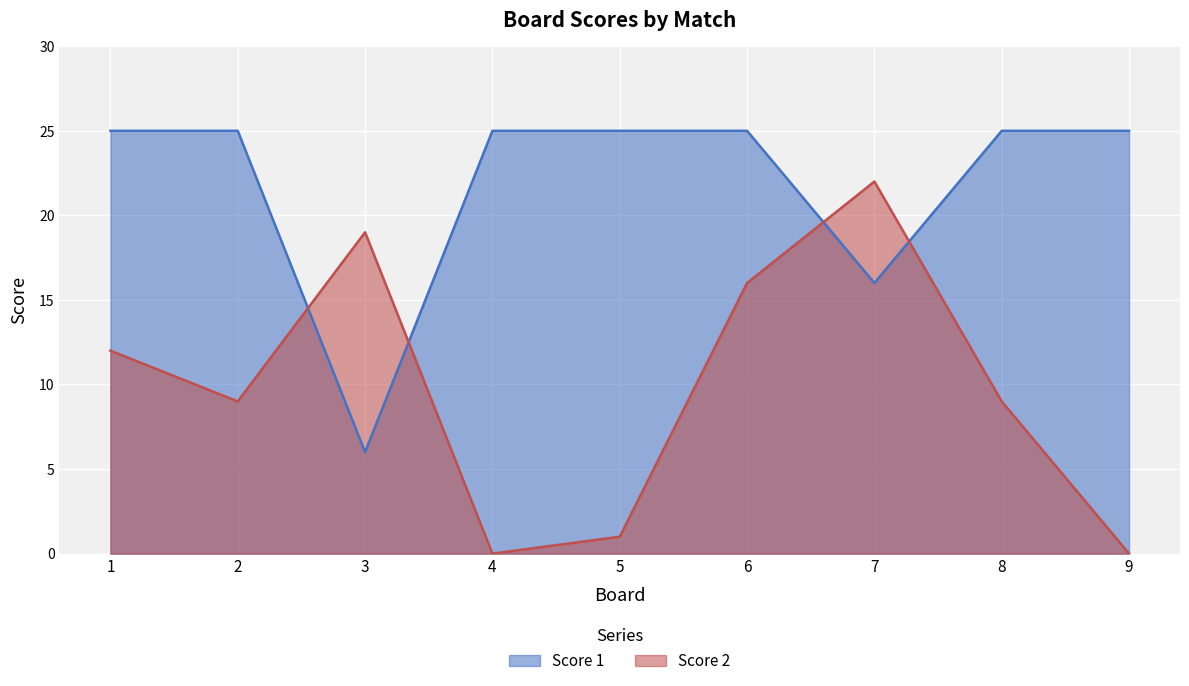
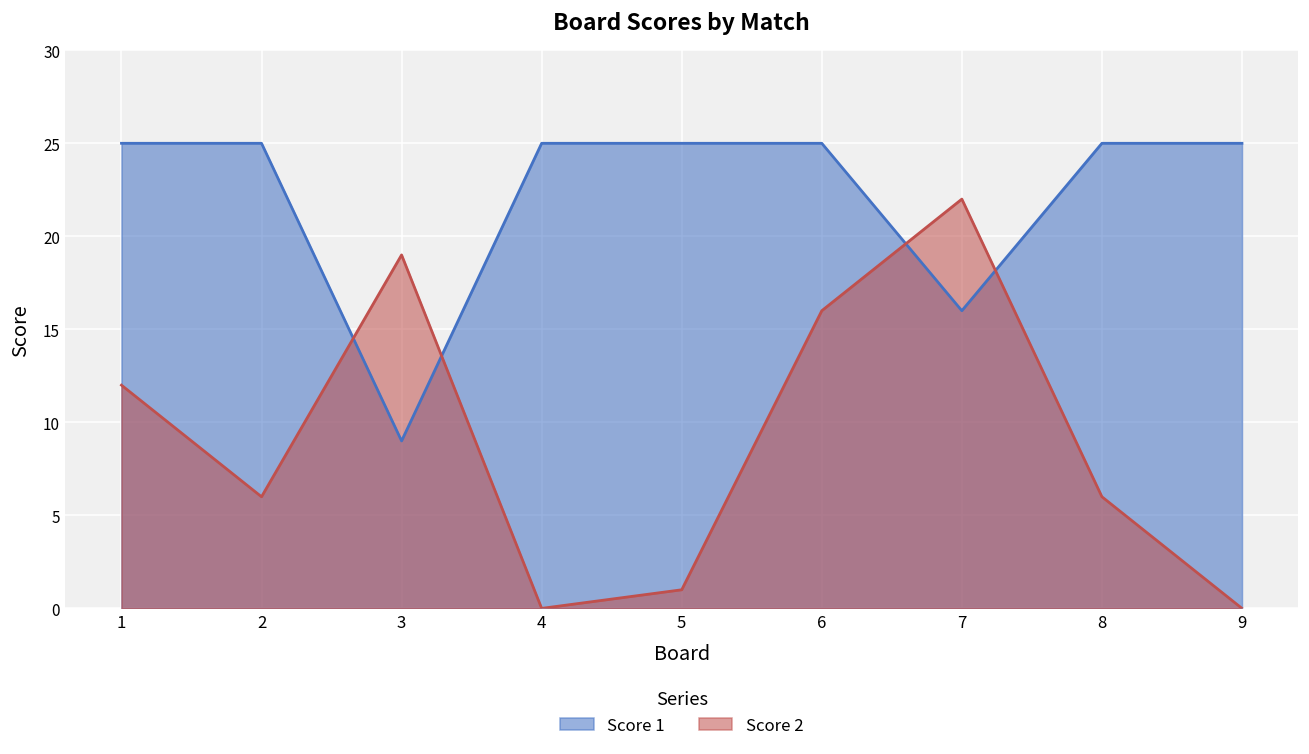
Score 2, 2: 9 -> 6
Score 1, 3: 6 -> 9
Score 2, 8: 9 -> 6
